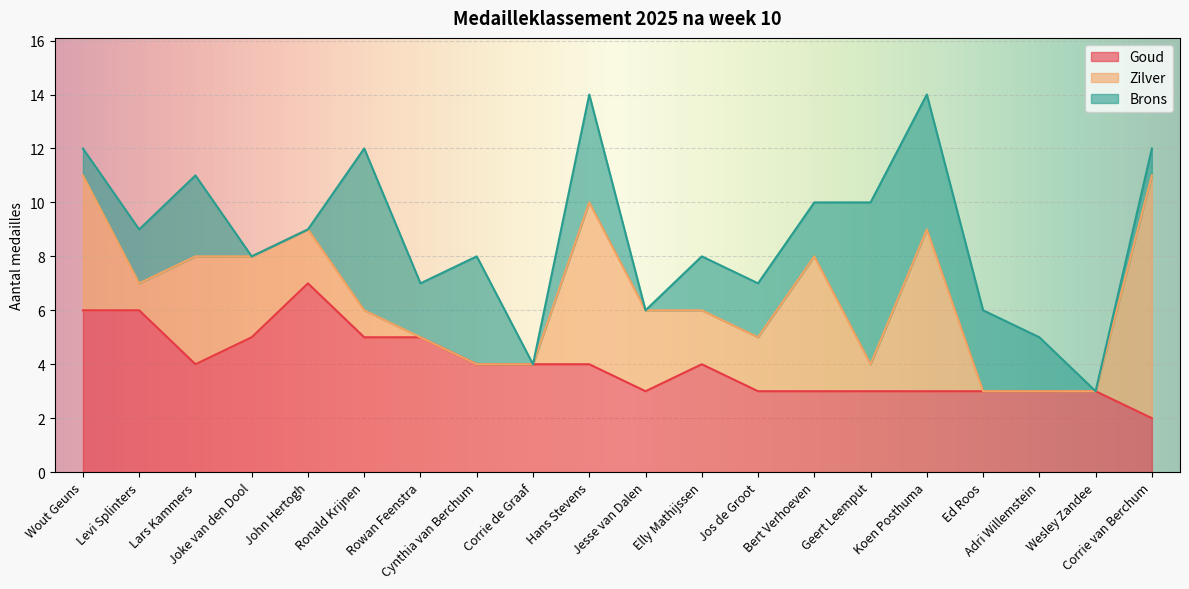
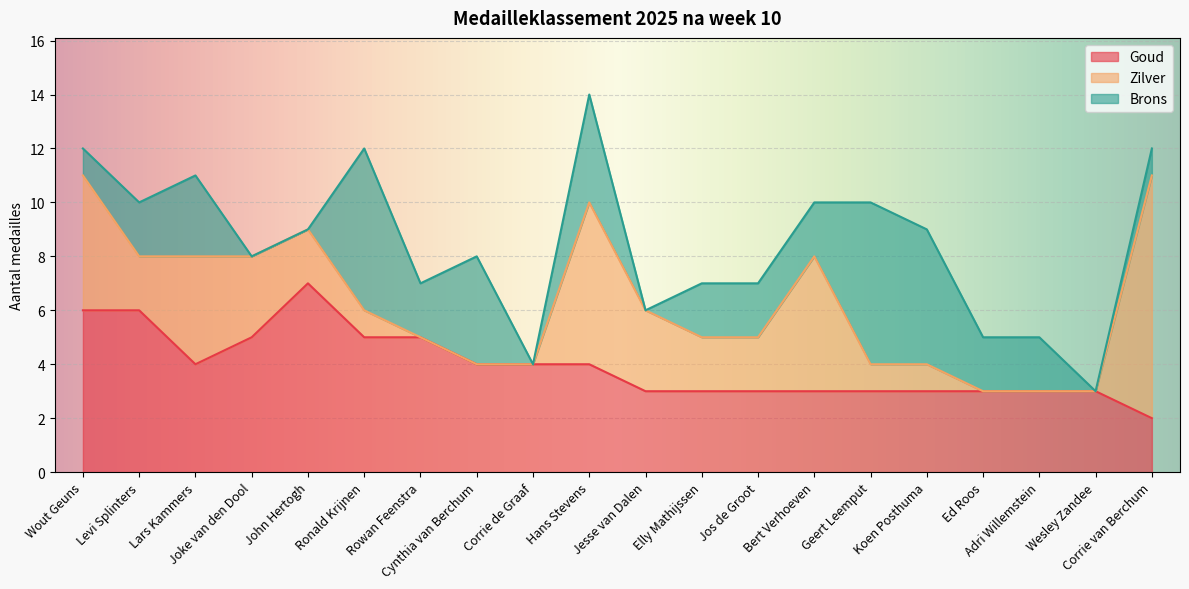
Zilver, Levi Splinters: 1 -> 2
Goud, Elly Mathijssen: 4 -> 3
Zilver, Koen Posthuma: 6 -> 1
Brons, Ed Roos: 3 -> 2
